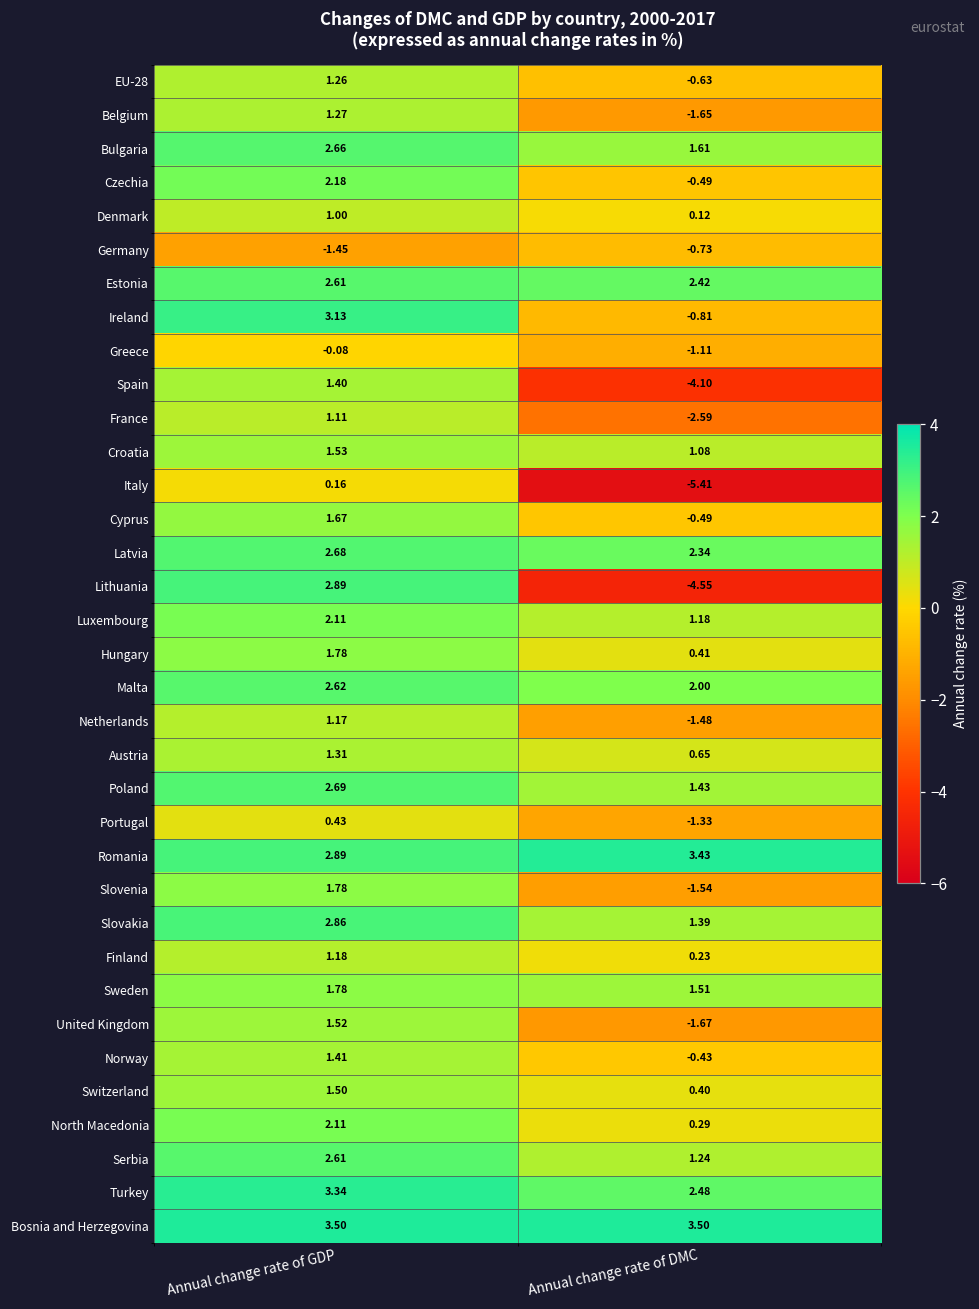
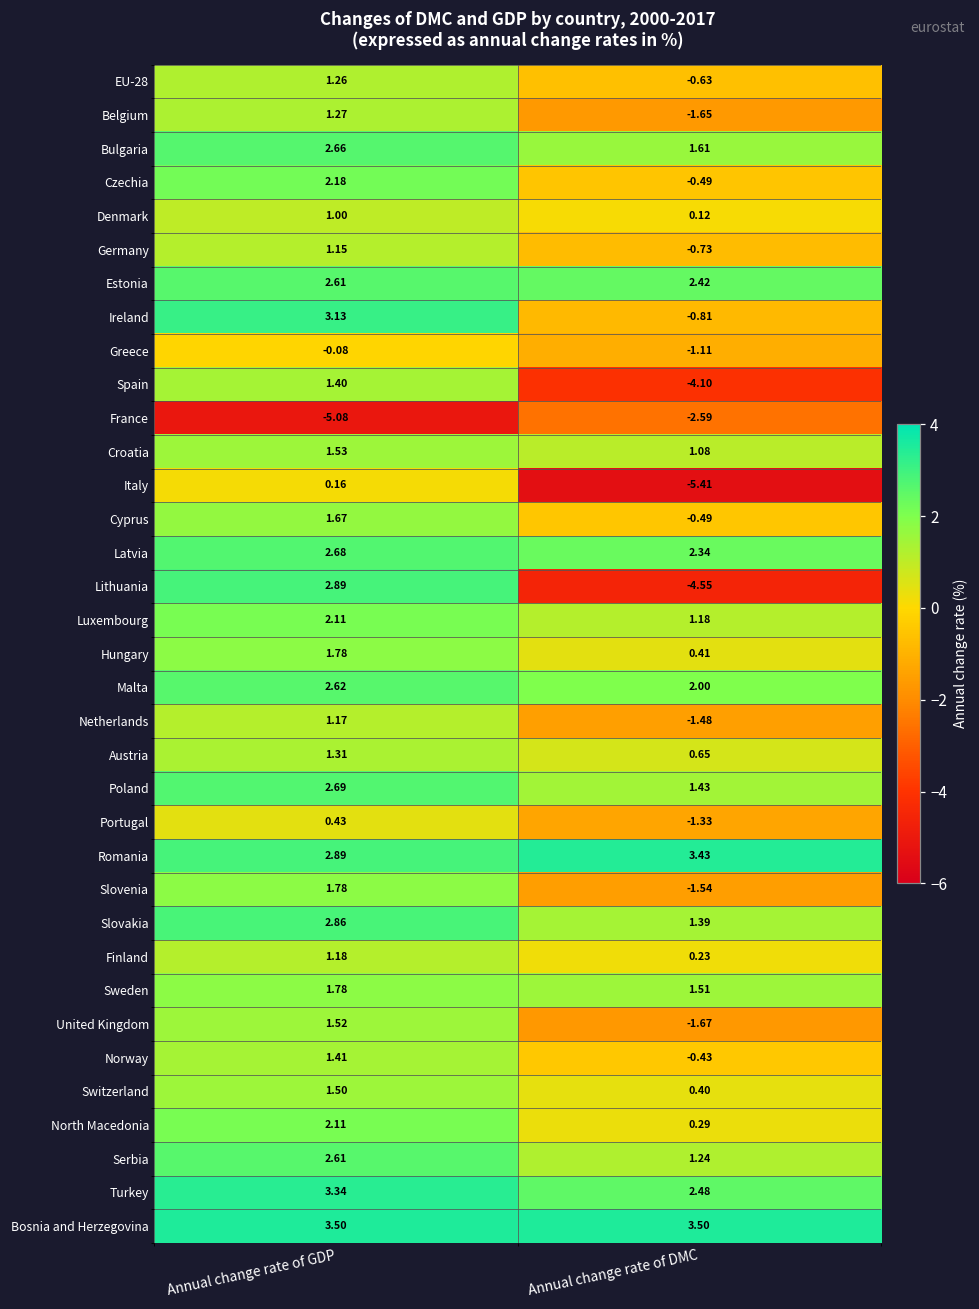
Germany, Annual change rate of GDP: -1.45 -> 1.15
France, Annual change rate of GDP: 1.11 -> -5.08
